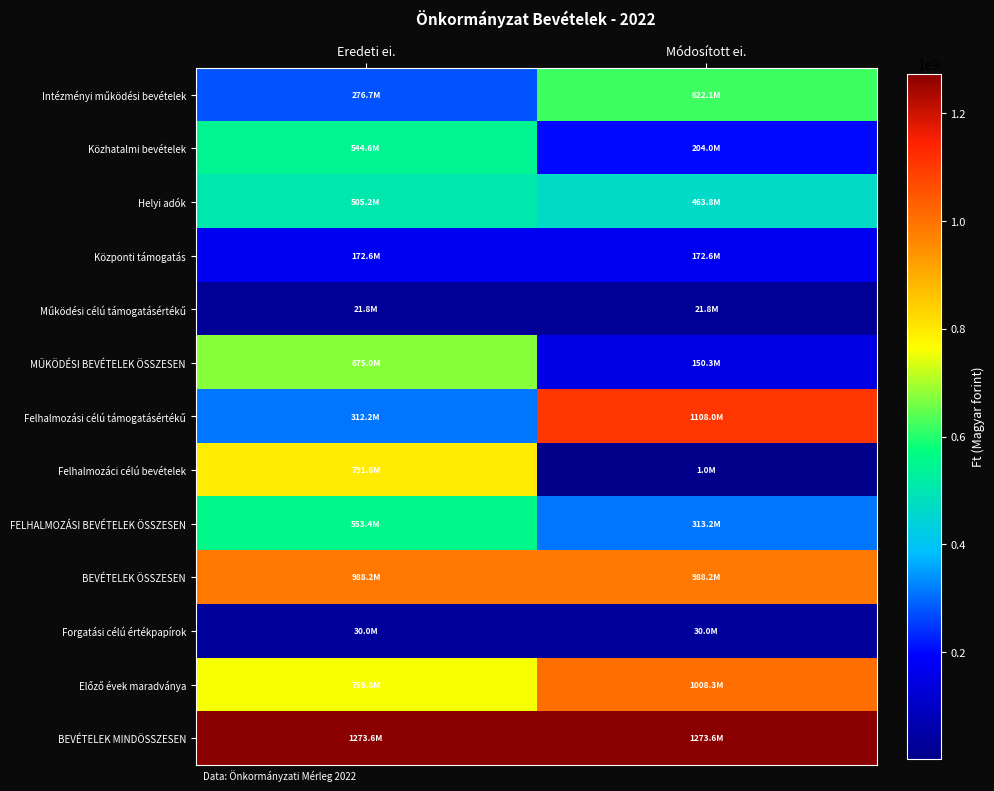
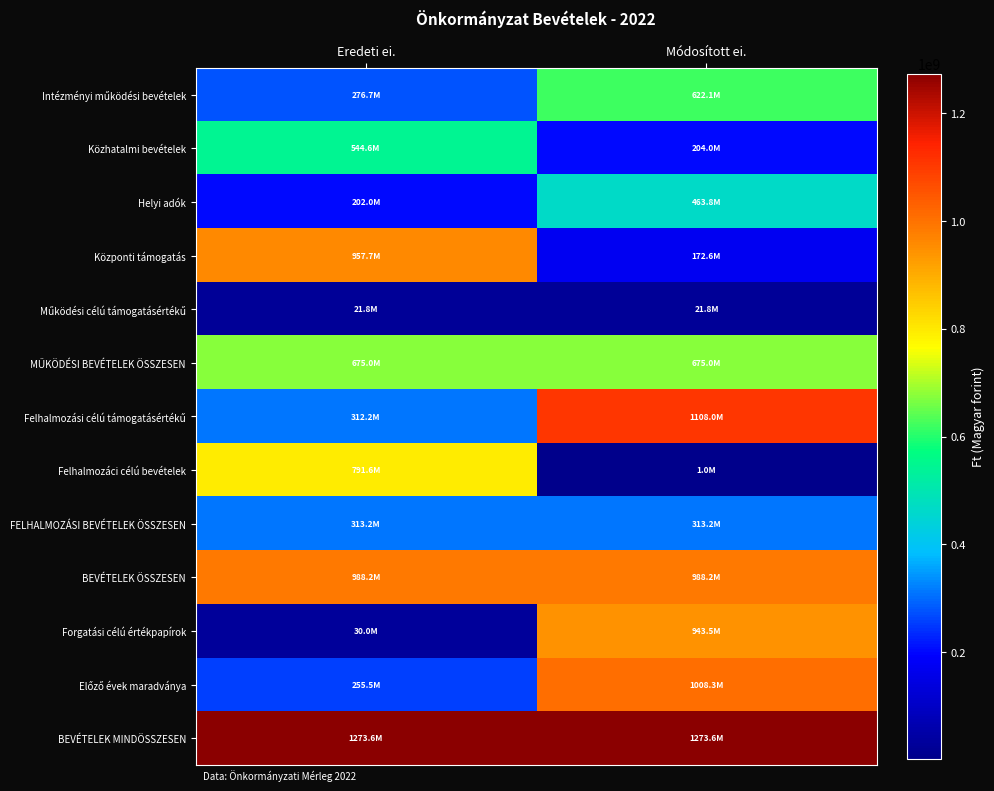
Helyi adók, Eredeti ei.: 505.2M -> 202.0M
Központi támogatás, Eredeti ei.: 172.6M -> 957.7M
MŰKÖDÉSI BEVÉTELEK ÖSSZESEN, Módosított ei.: 150.3M -> 675.0M
FELHALMOZÁSI BEVÉTELEK ÖSSZESEN, Eredeti ei.: 553.4M -> 313.2M
Forgatási célú értékpapírok, Módosított ei.: 30.0M -> 943.5M
Előző évek maradványa, Eredeti ei.: 758.8M -> 255.5M
